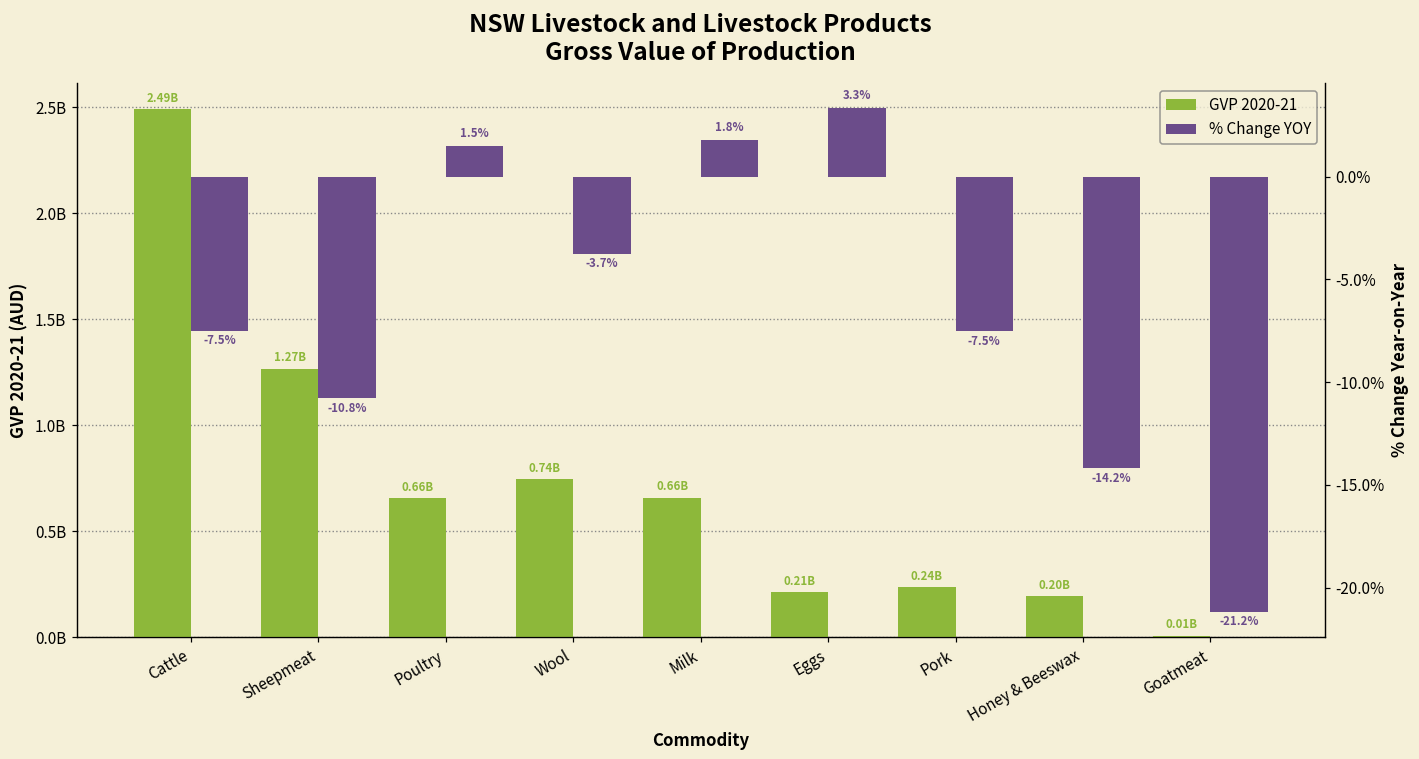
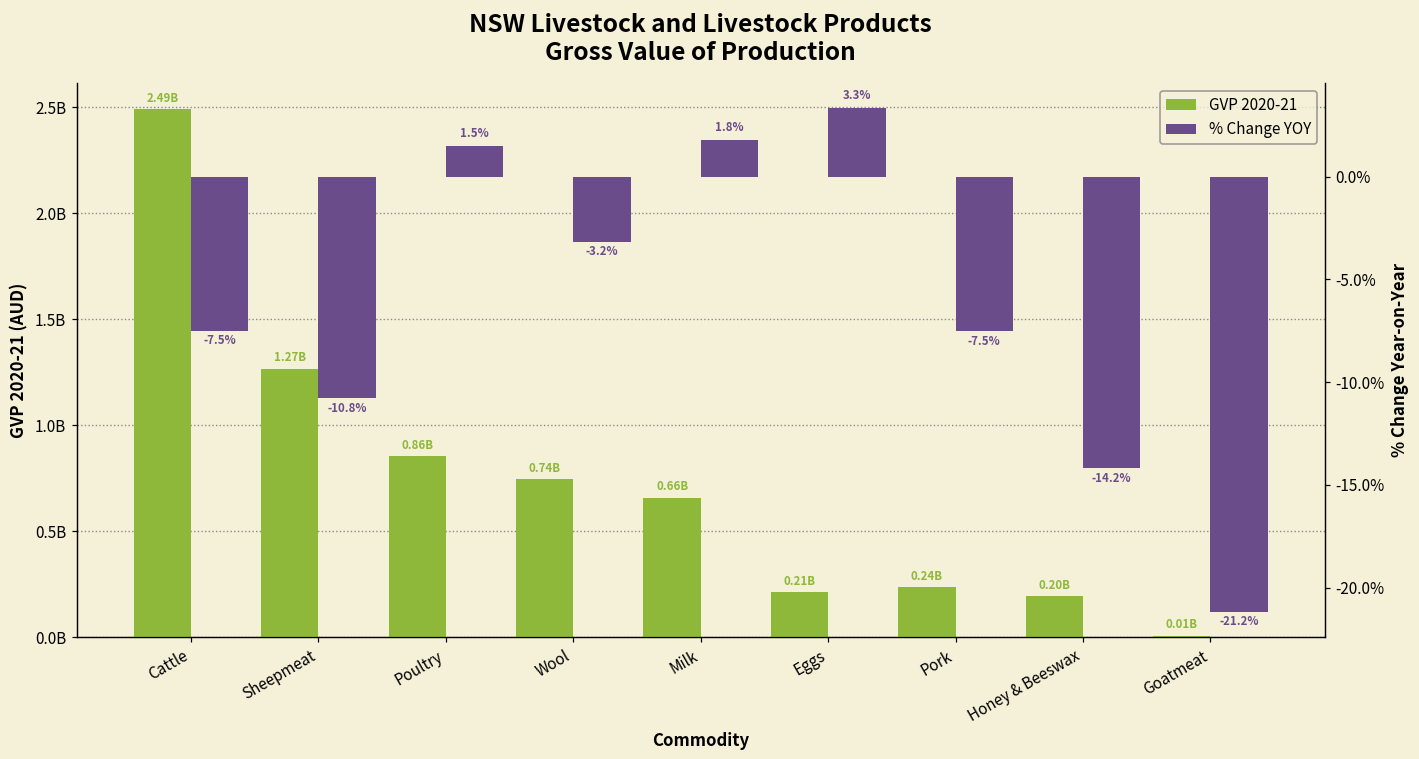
GVP 2020-21, Poultry: 0.66B -> 0.86B
% Change YOY, Wool: -3.7% -> -3.2%
